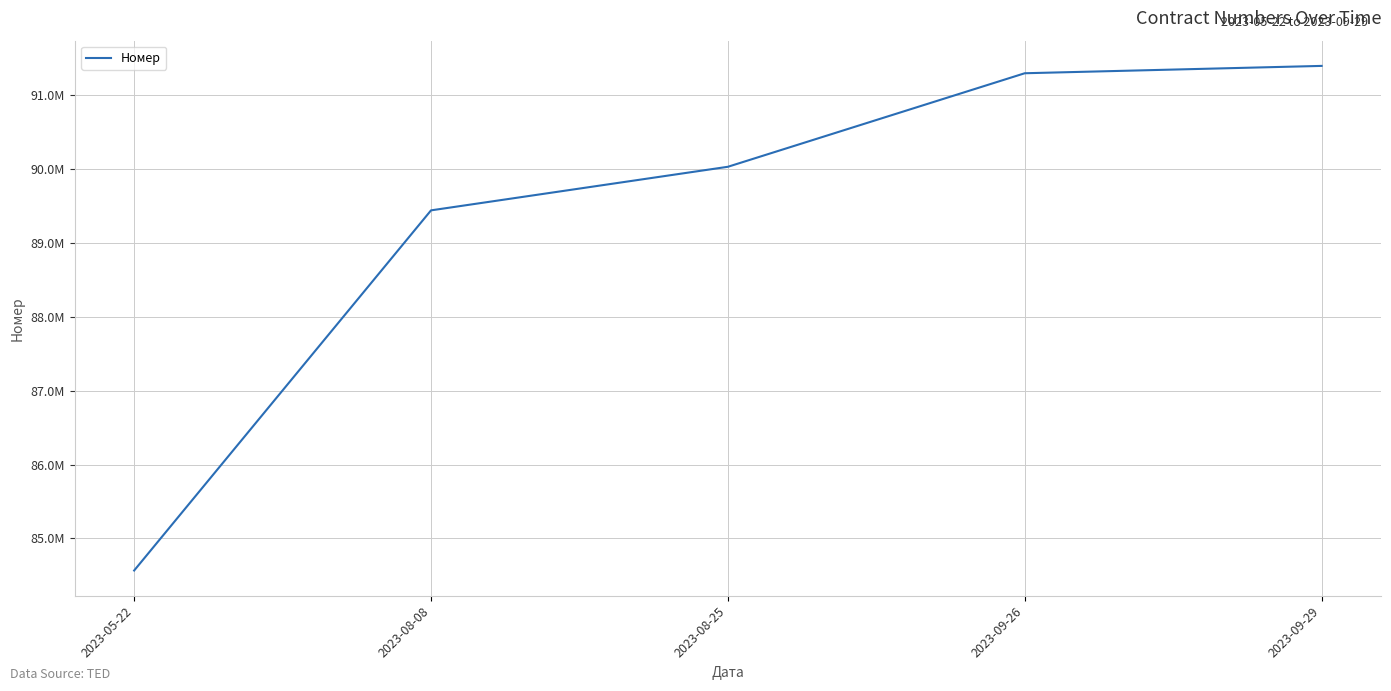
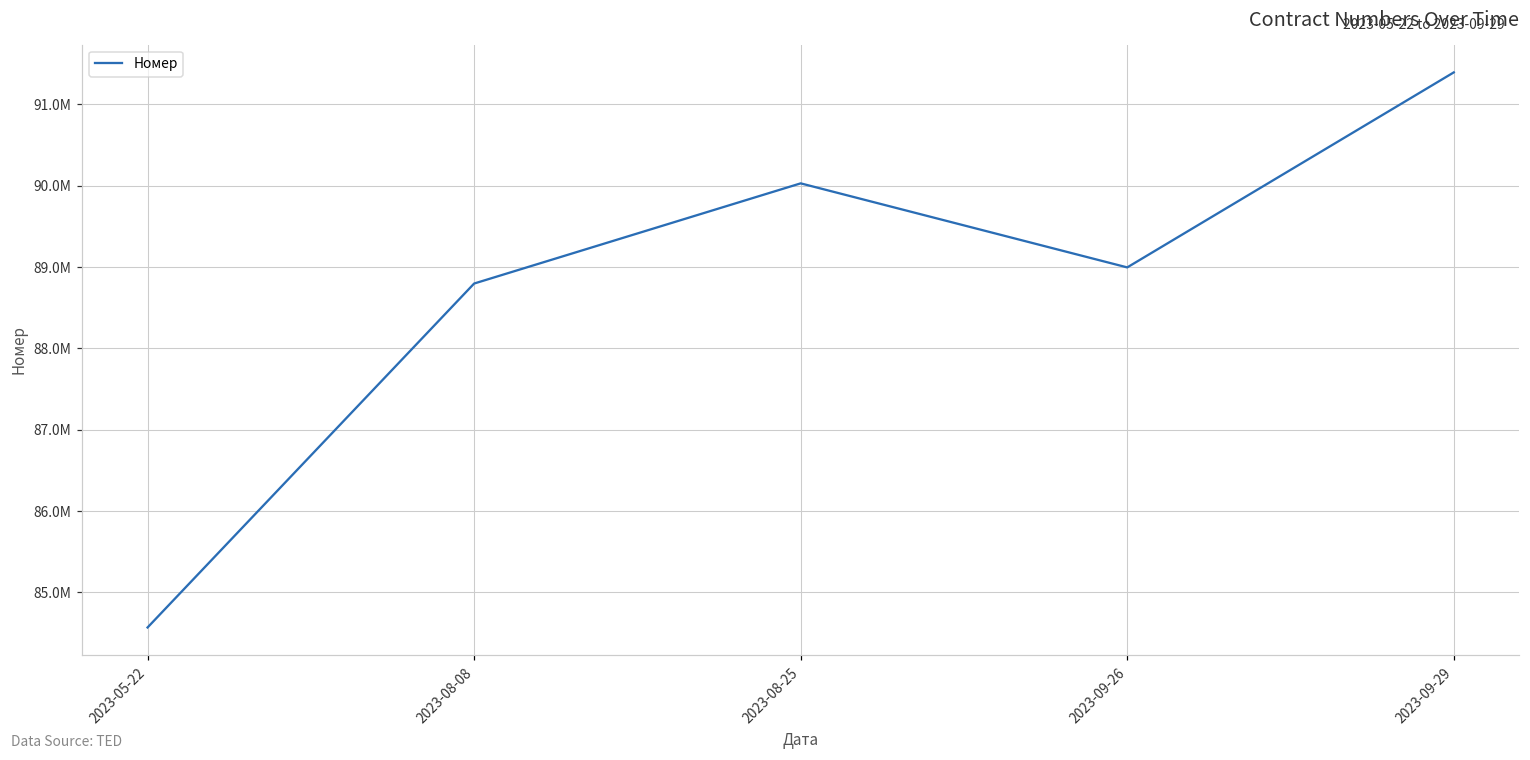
2023-08-08: 89400000 -> 88800000
2023-09-26: 91300000 -> 89000000
